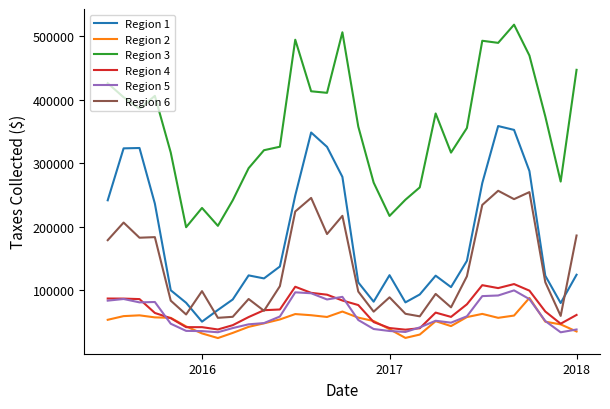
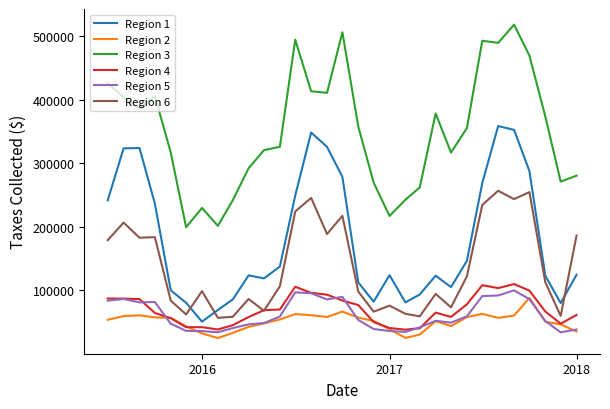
Region 6, 2017: 90000 -> 80000
Region 3, 2018: 450000 -> 280000
